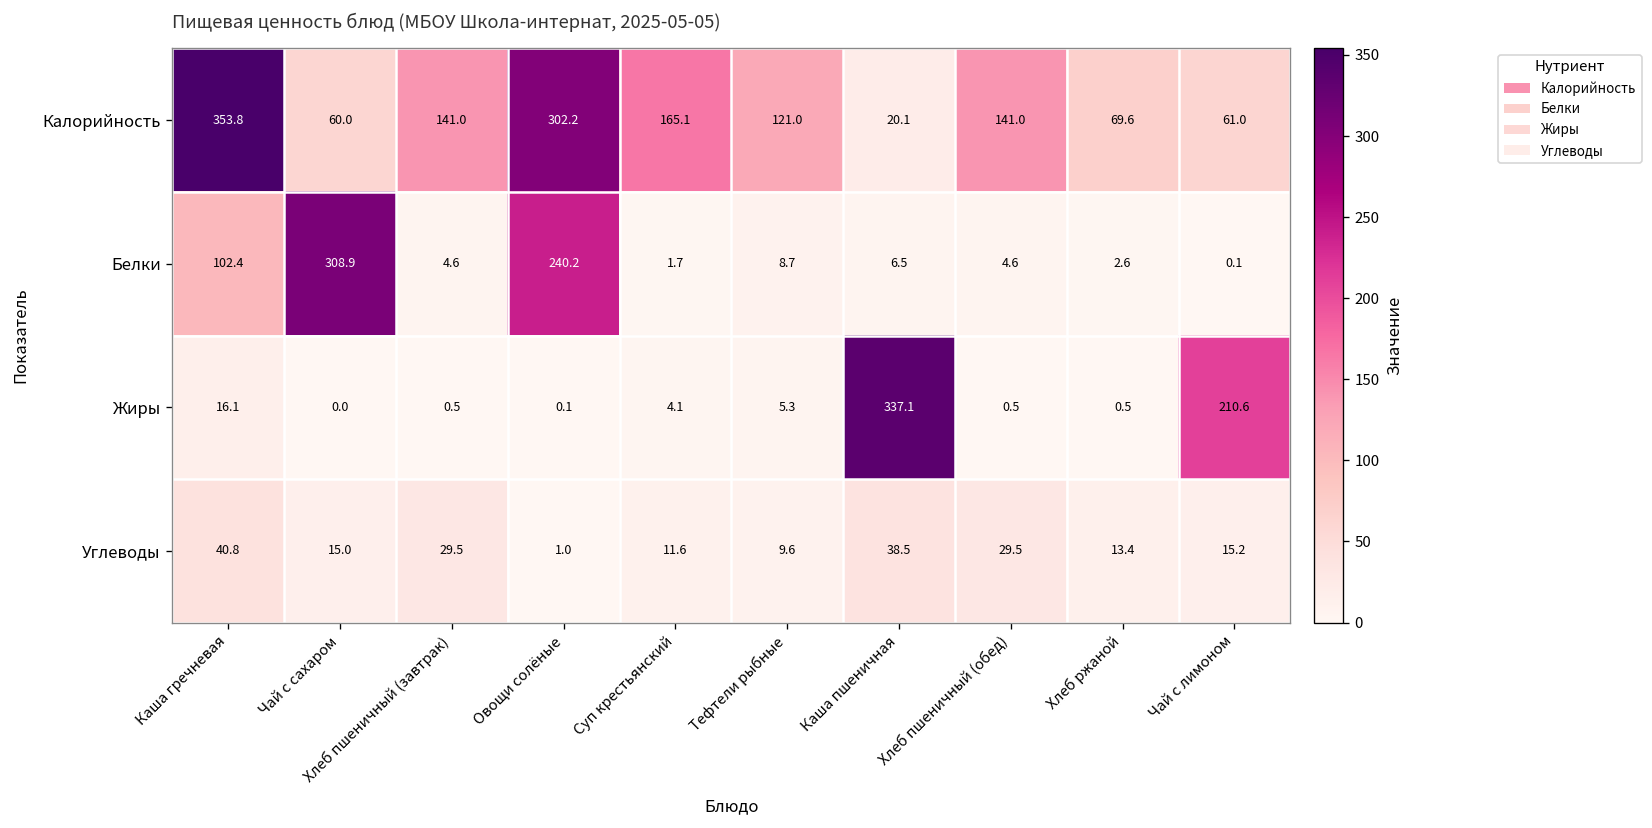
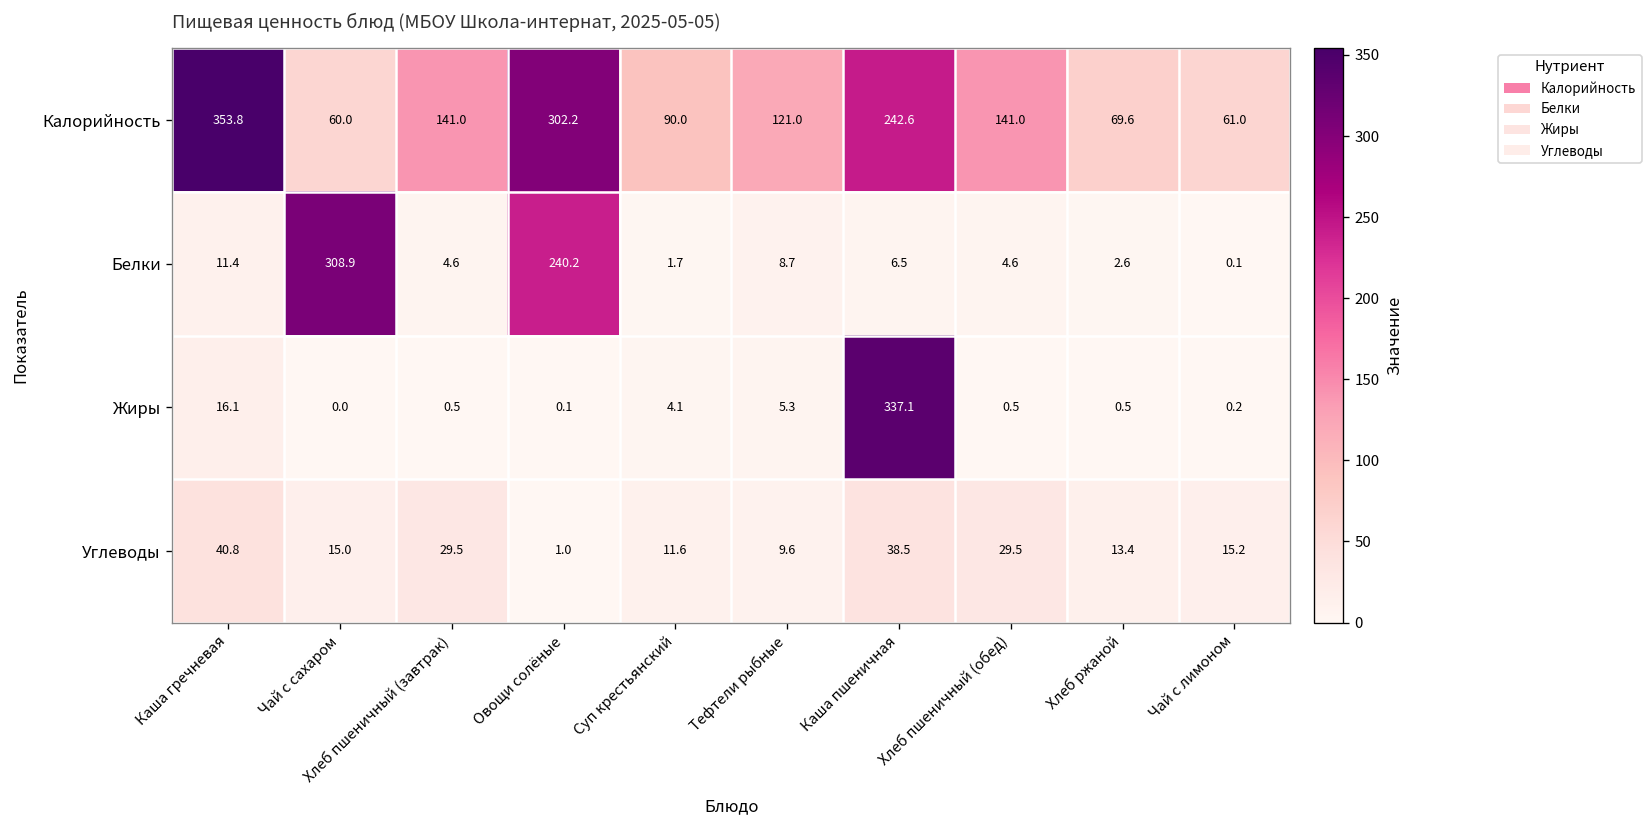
Калорийность, Суп крестьянский: 165.1 -> 90.0
Калорийность, Каша пшеничная: 20.1 -> 242.6
Белки, Каша гречневая: 102.4 -> 11.4
Жиры, Чай с лимоном: 210.6 -> 0.2
